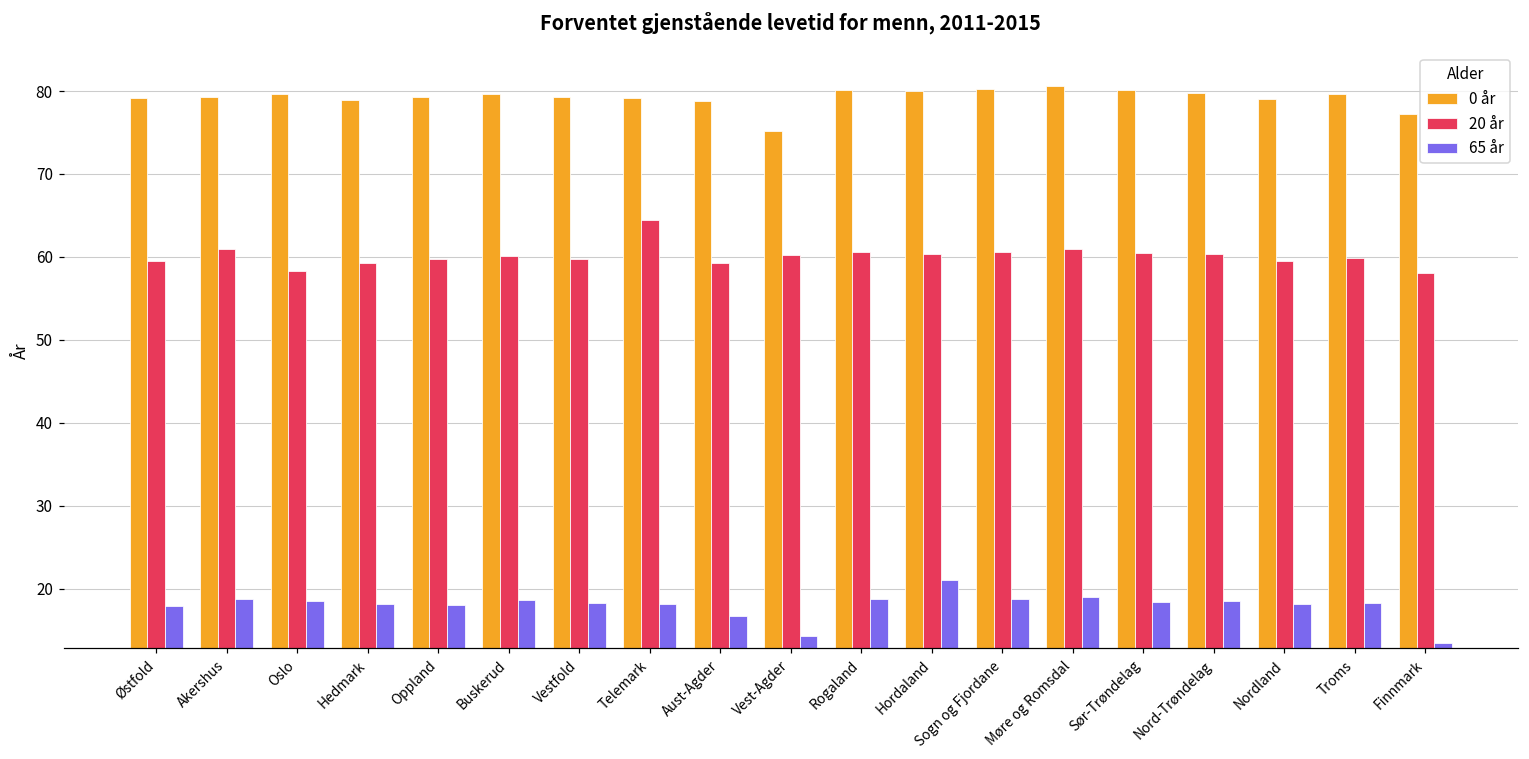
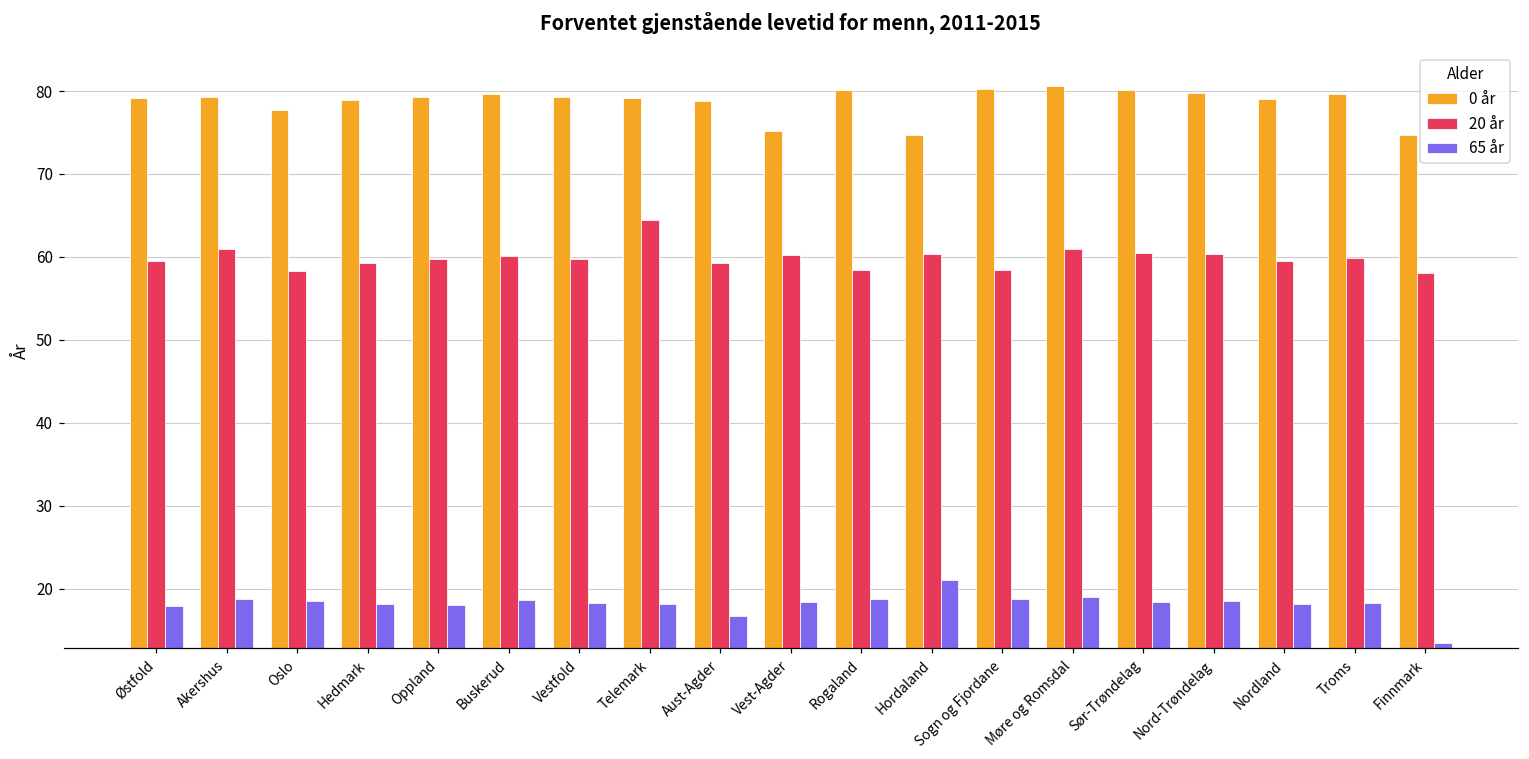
0 år, Oslo: 80 -> 78
65 år, Vest-Agder: 14 -> 18
20 år, Rogaland: 61 -> 58
0 år, Hordaland: 80 -> 75
20 år, Sogn og Fjordane: 61 -> 58
0 år, Finnmark: 77 -> 75
